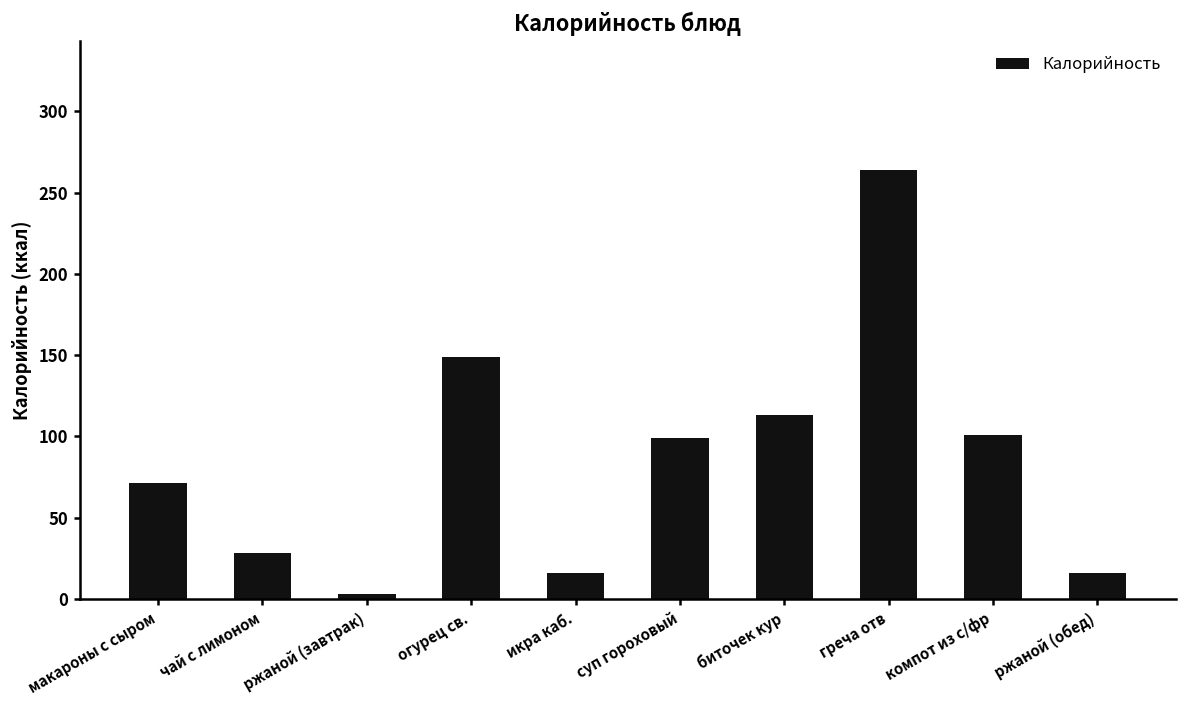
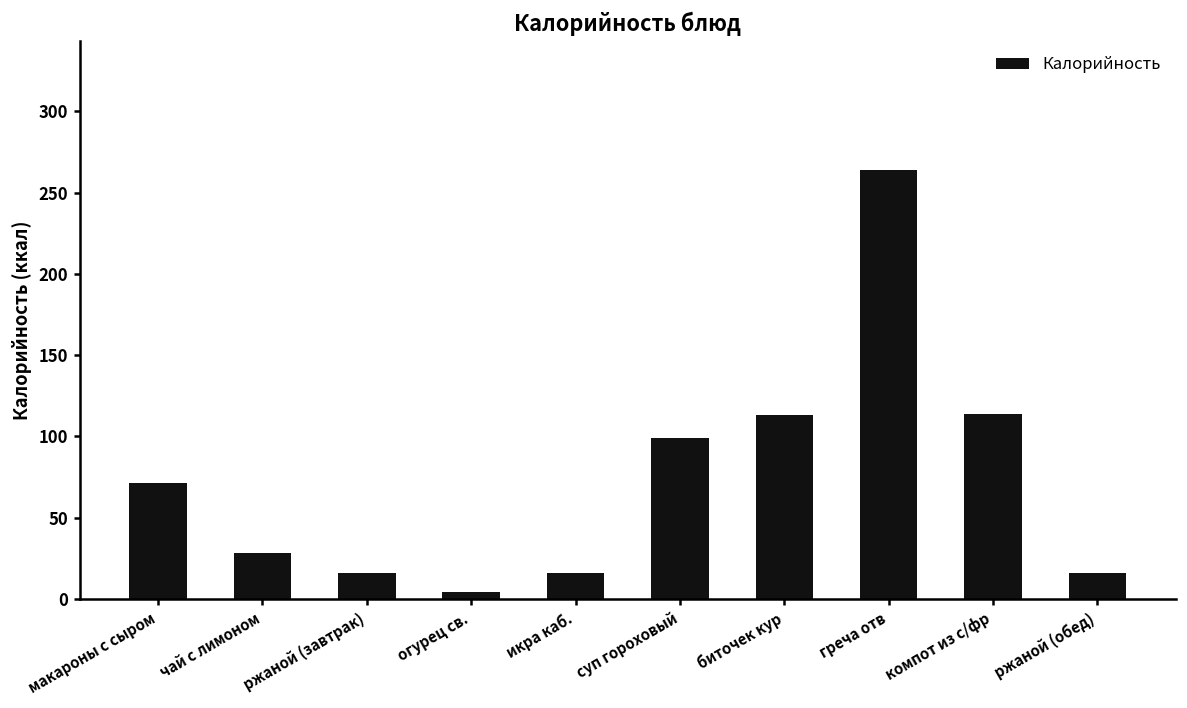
ржаной (завтрак): 3 -> 16
огурец св.: 149 -> 4
компот из с/фр: 101 -> 114
